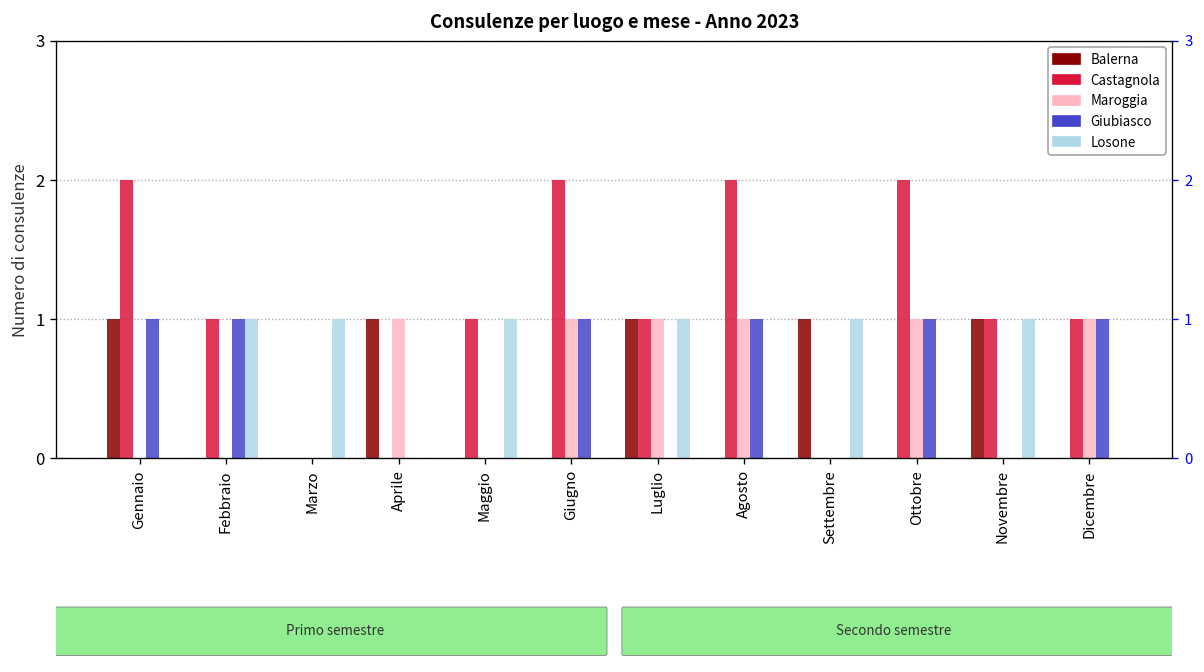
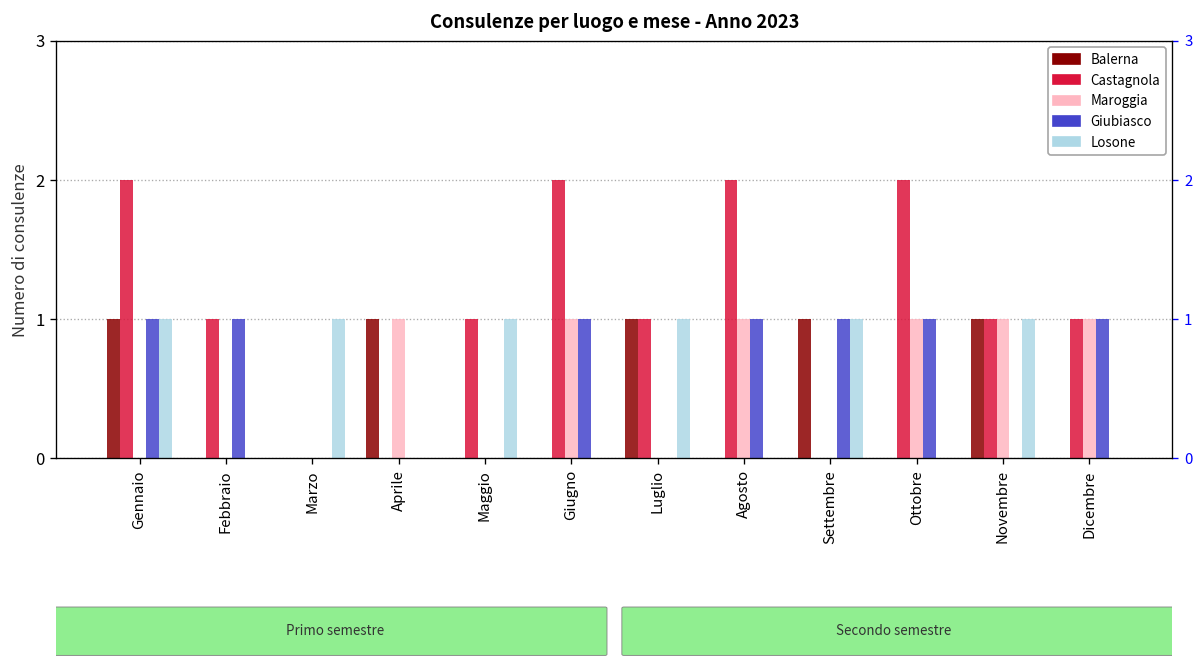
Losone, Gennaio: 0 -> 1
Losone, Febbraio: 1 -> 0
Maroggia, Luglio: 1 -> 0
Giubiasco, Settembre: 0 -> 1
Maroggia, Novembre: 0 -> 1
